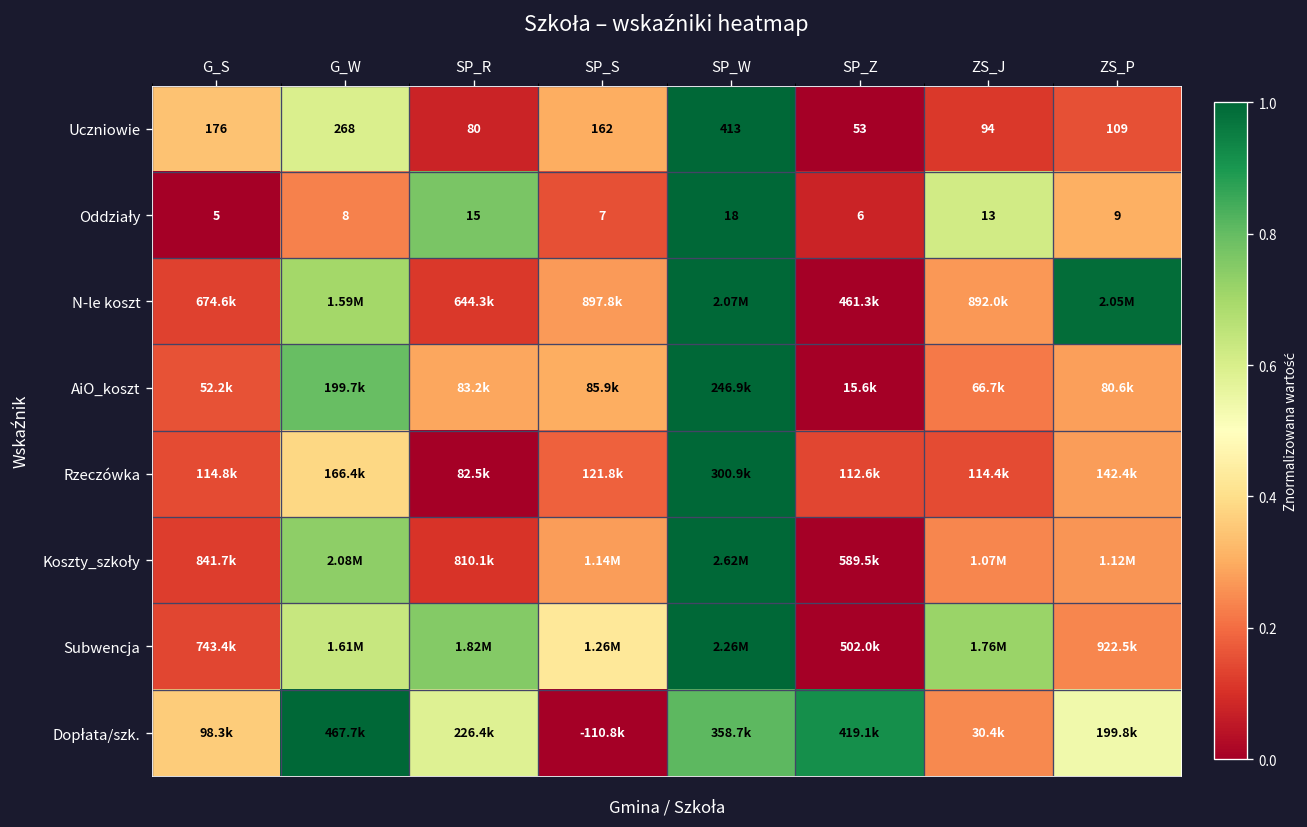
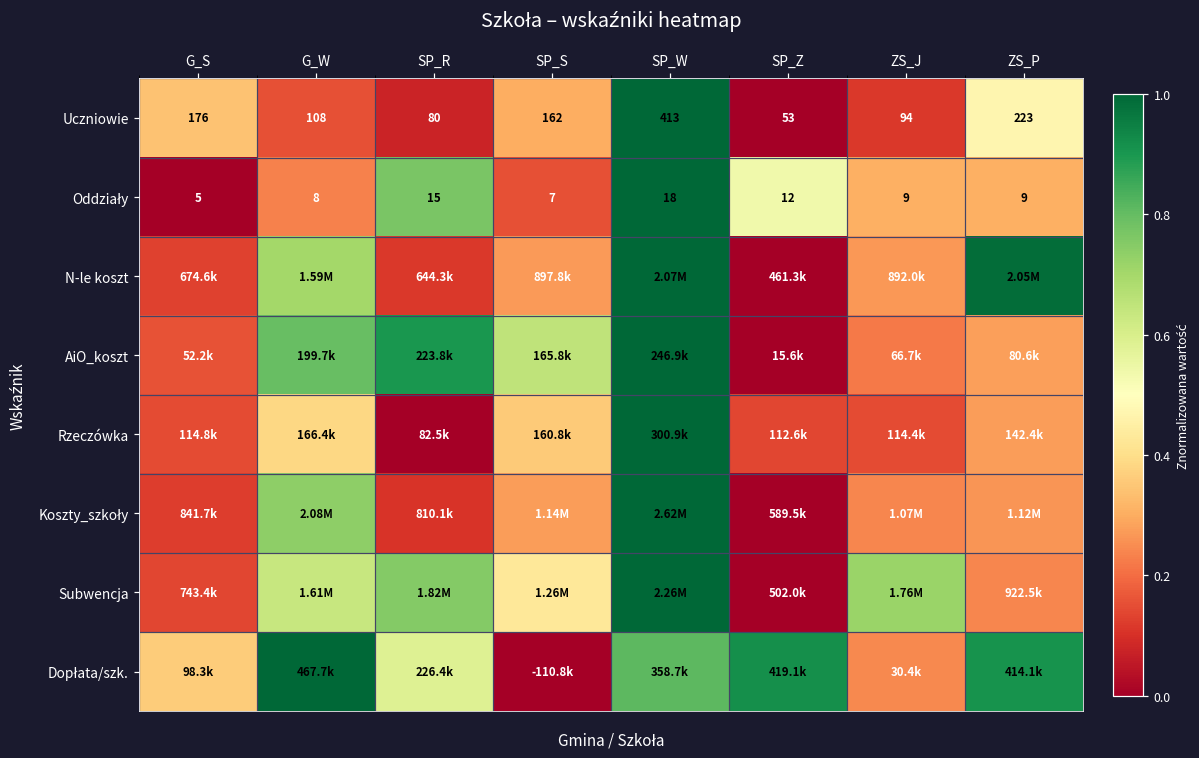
Uczniowie, G_W: 268 -> 108
Uczniowie, ZS_P: 109 -> 223
Oddziały, SP_Z: 6 -> 12
Oddziały, ZS_J: 13 -> 9
AiO_koszt, SP_R: 83.2k -> 223.8k
AiO_koszt, SP_S: 85.9k -> 165.8k
Rzeczówka, SP_S: 121.8k -> 160.8k
Dopłata/szk., ZS_P: 199.8k -> 414.1k
